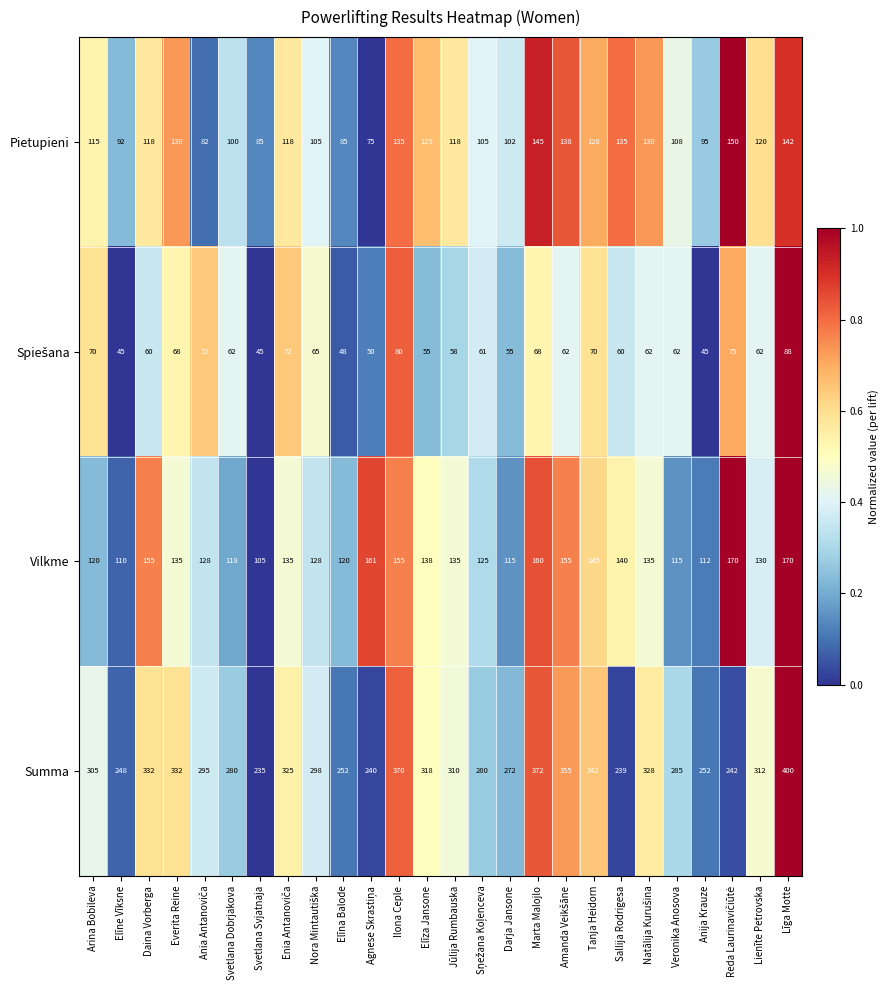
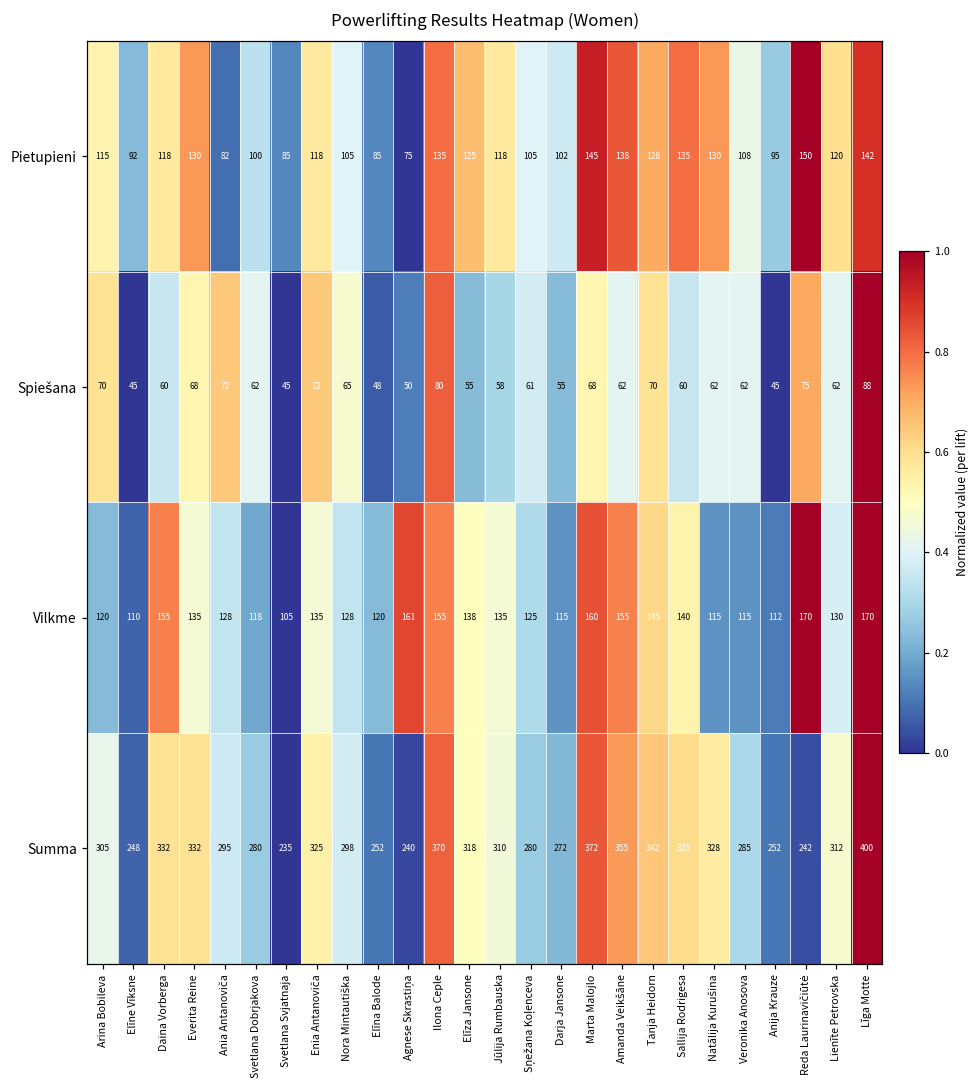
Vilkme, Natālija Kurušina: 135 -> 115
Summa, Sallija Rodrigesa: 239 -> 335
